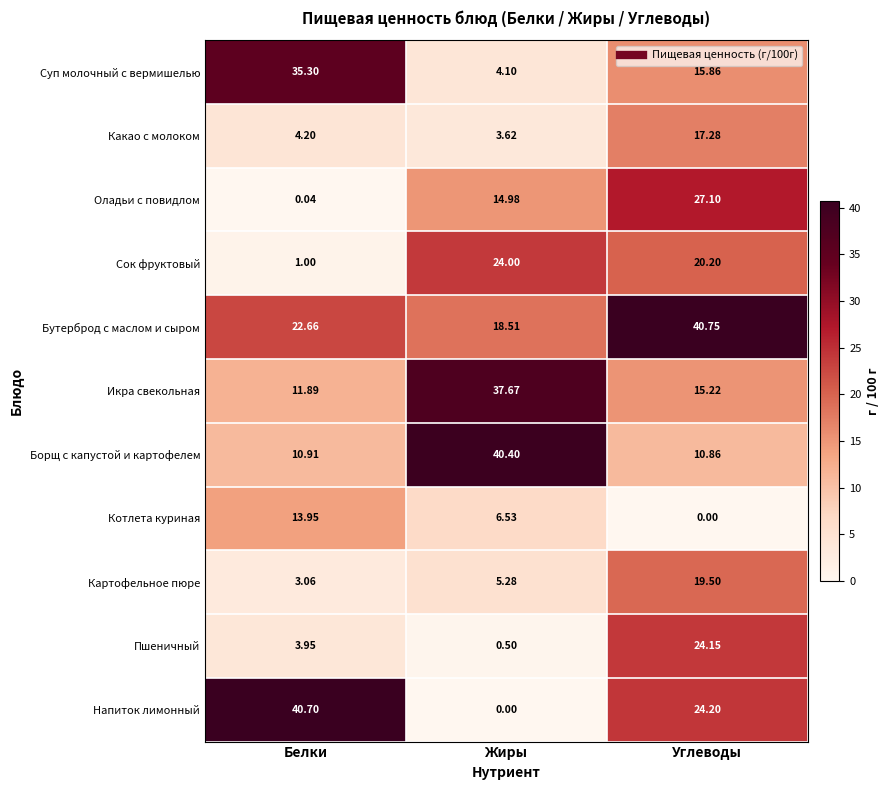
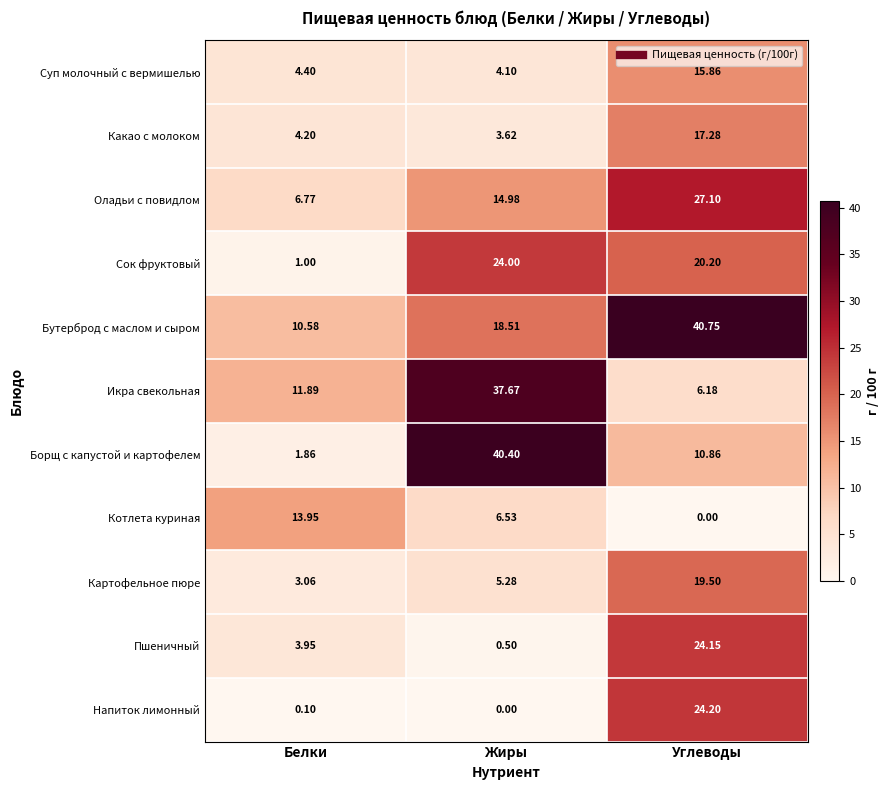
Суп молочный с вермишелью, Белки: 35.30 -> 4.40
Оладьи с повидлом, Белки: 0.04 -> 6.77
Бутерброд с маслом и сыром, Белки: 22.66 -> 10.58
Икра свекольная, Углеводы: 15.22 -> 6.18
Борщ с капустой и картофелем, Белки: 10.91 -> 1.86
Напиток лимонный, Белки: 40.70 -> 0.10
